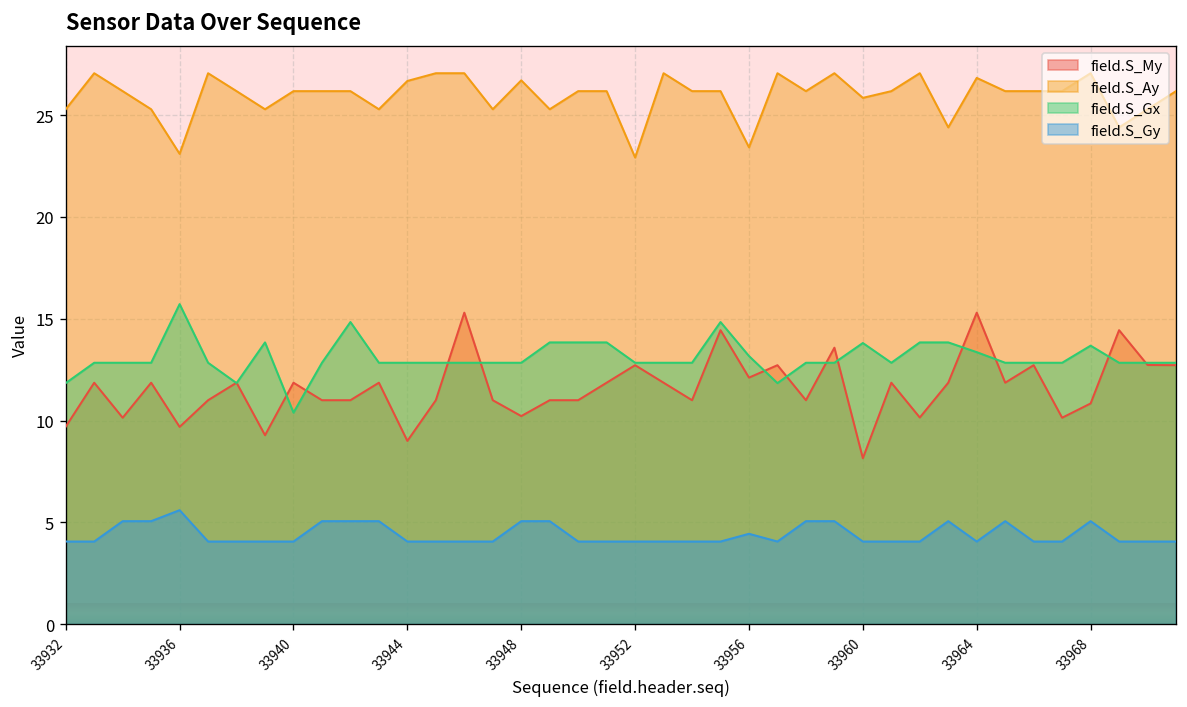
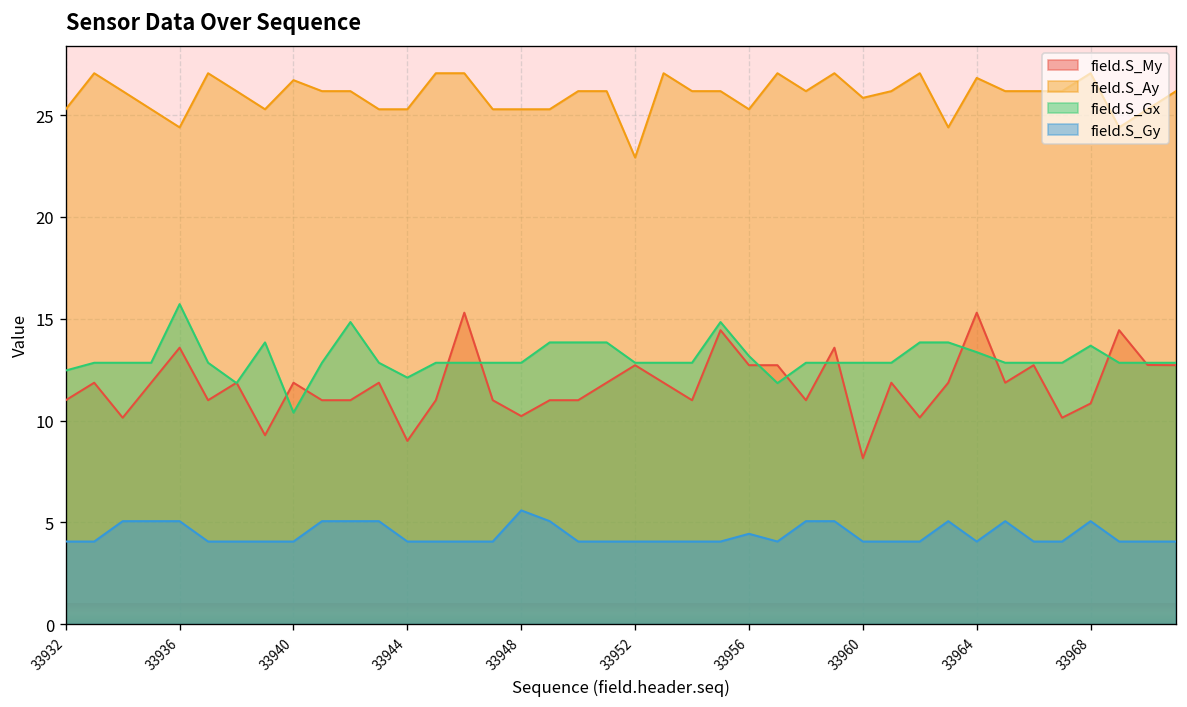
field.S_My, 33932: 9.7 -> 11.0
field.S_Gx, 33932: 11.8 -> 12.5
field.S_My, 33936: 9.7 -> 13.6
field.S_Ay, 33936: 23.1 -> 24.4
field.S_Gy, 33936: 5.6 -> 5.1
field.S_Ay, 33940: 26.2 -> 26.7
field.S_Ay, 33944: 26.7 -> 25.3
field.S_Gx, 33944: 12.8 -> 12.1
field.S_Ay, 33948: 26.7 -> 25.3
field.S_Gy, 33948: 5.1 -> 5.6
field.S_My, 33956: 12.1 -> 12.7
field.S_Ay, 33956: 23.4 -> 25.3
field.S_Gx, 33960: 13.8 -> 12.8
